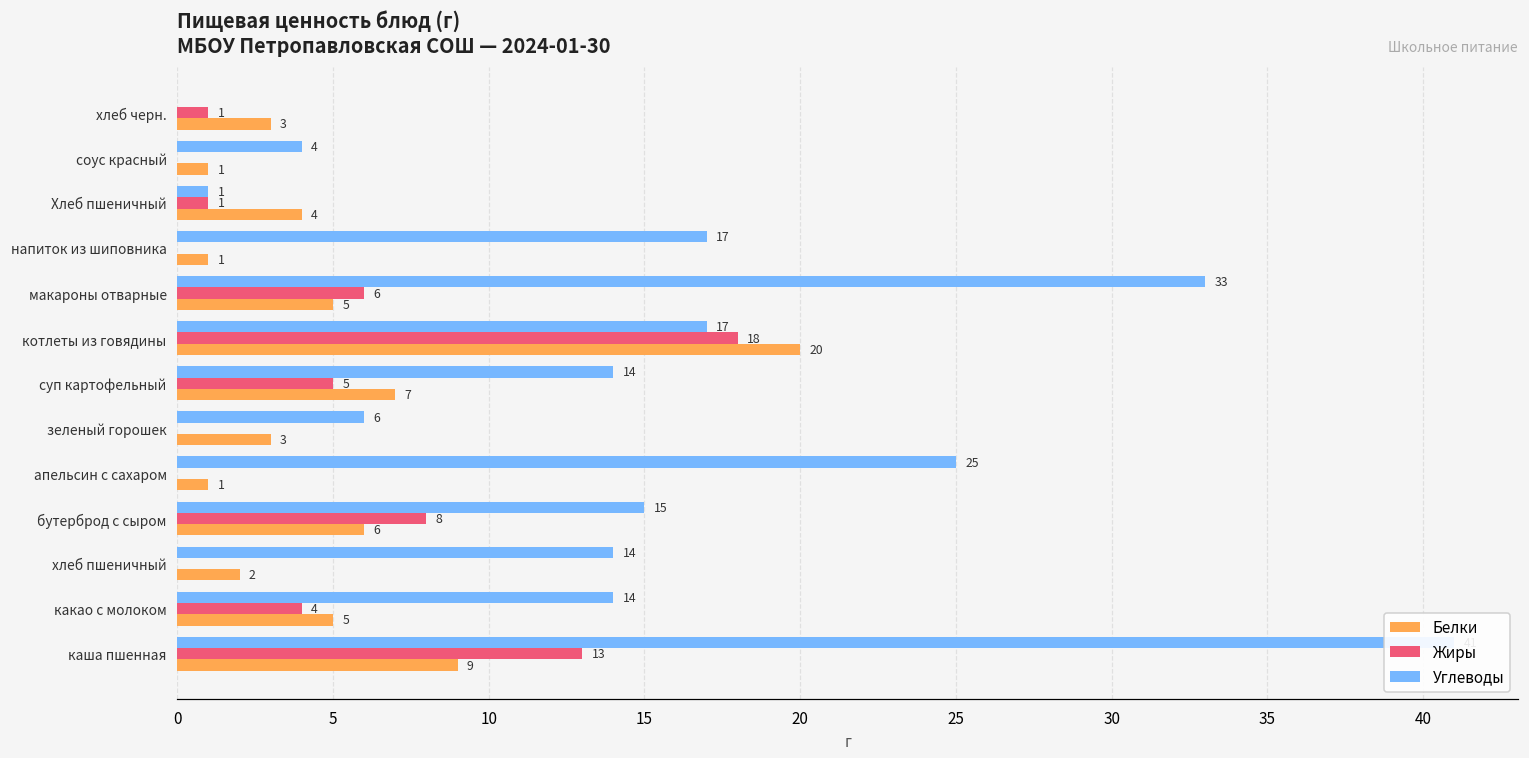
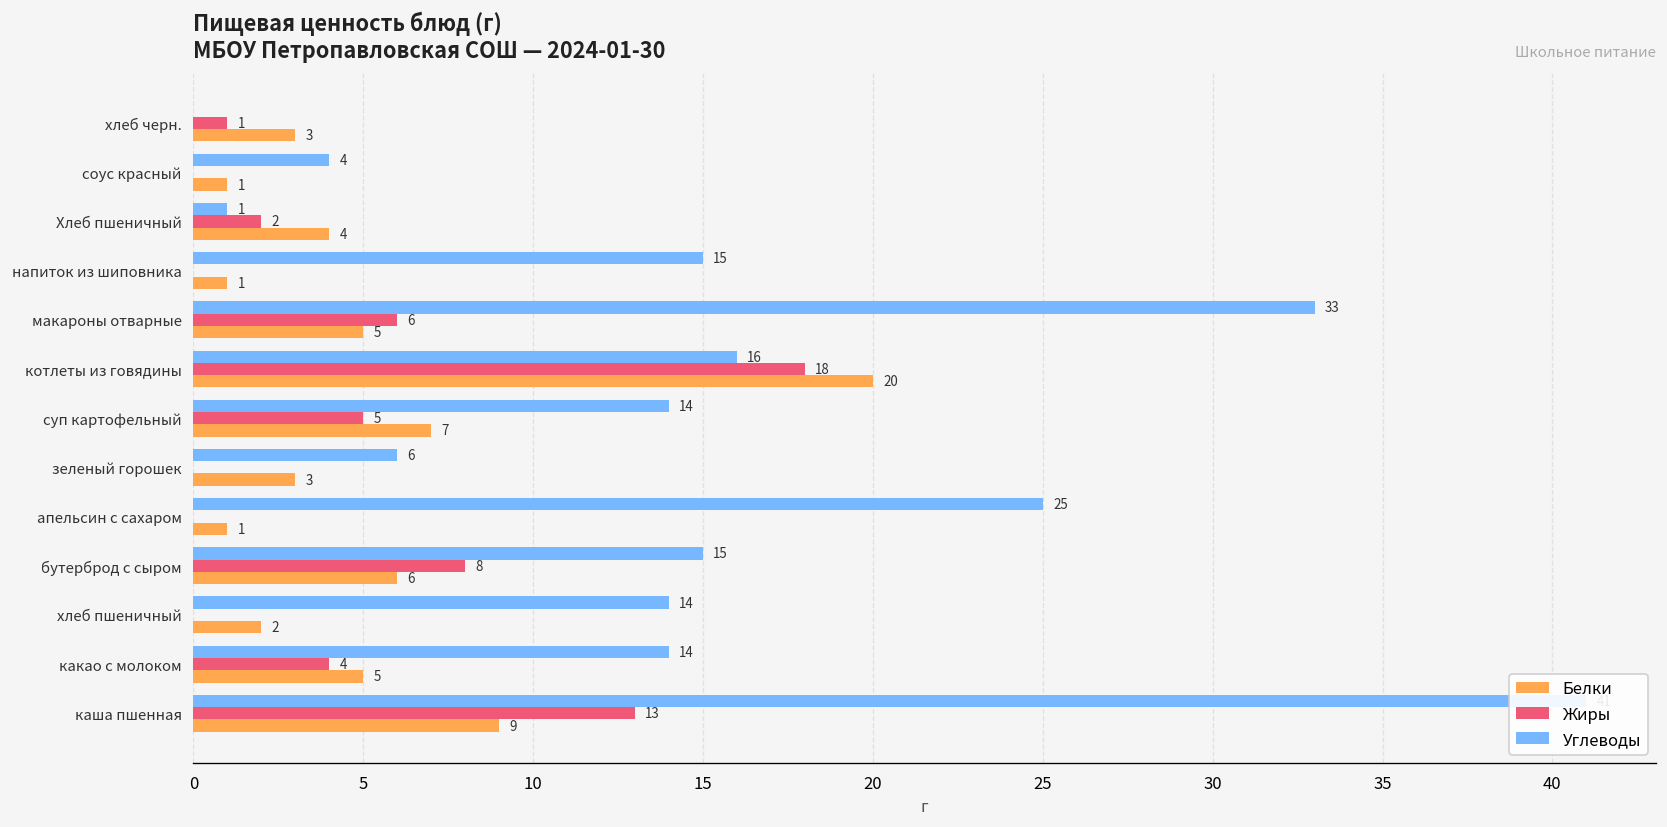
Жиры, Хлеб пшеничный: 1 -> 2
Углеводы, напиток из шиповника: 17 -> 15
Углеводы, котлеты из говядины: 17 -> 16
